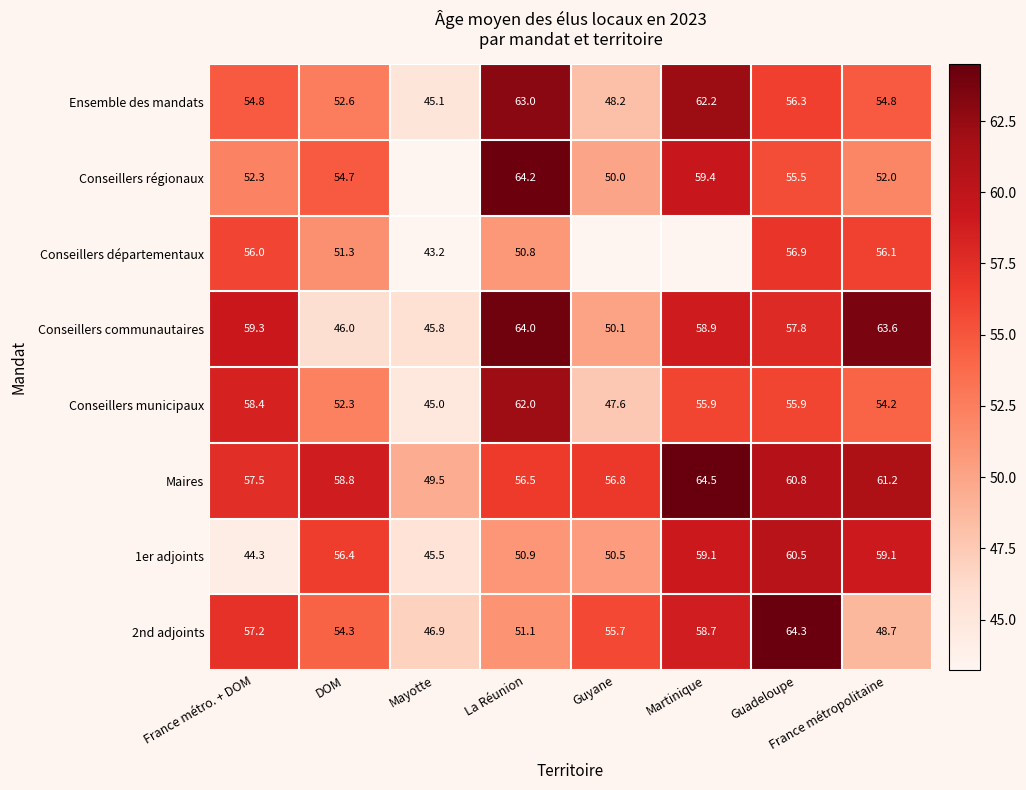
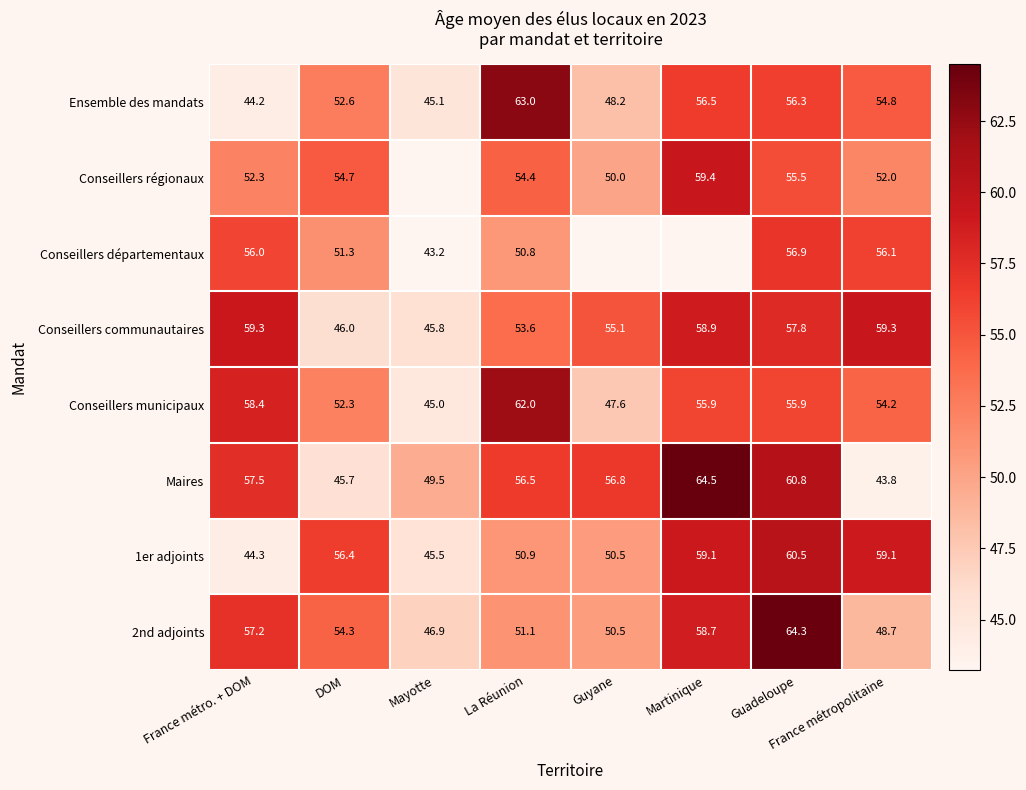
Ensemble des mandats, France métro. + DOM: 54.8 -> 44.2
Ensemble des mandats, Martinique: 62.2 -> 56.5
Conseillers régionaux, La Réunion: 64.2 -> 54.4
Conseillers communautaires, La Réunion: 64.0 -> 53.6
Conseillers communautaires, Guyane: 50.1 -> 55.1
Conseillers communautaires, France métropolitaine: 63.6 -> 59.3
Maires, DOM: 58.8 -> 45.7
Maires, France métropolitaine: 61.2 -> 43.8
2nd adjoints, Guyane: 55.7 -> 50.5
